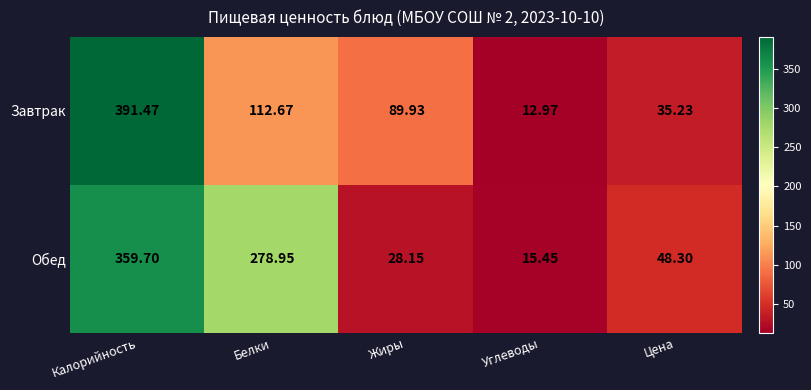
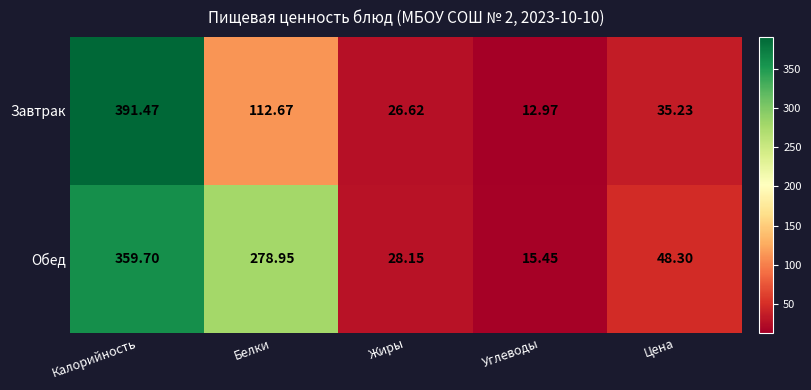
Завтрак, Жиры: 89.93 -> 26.62
